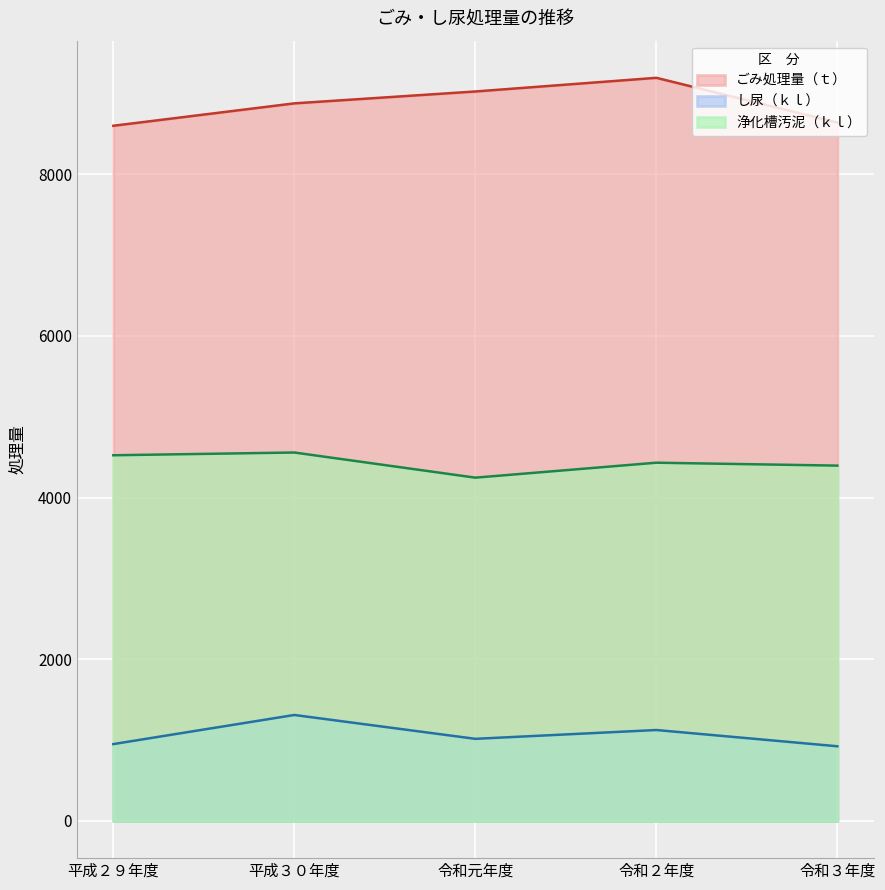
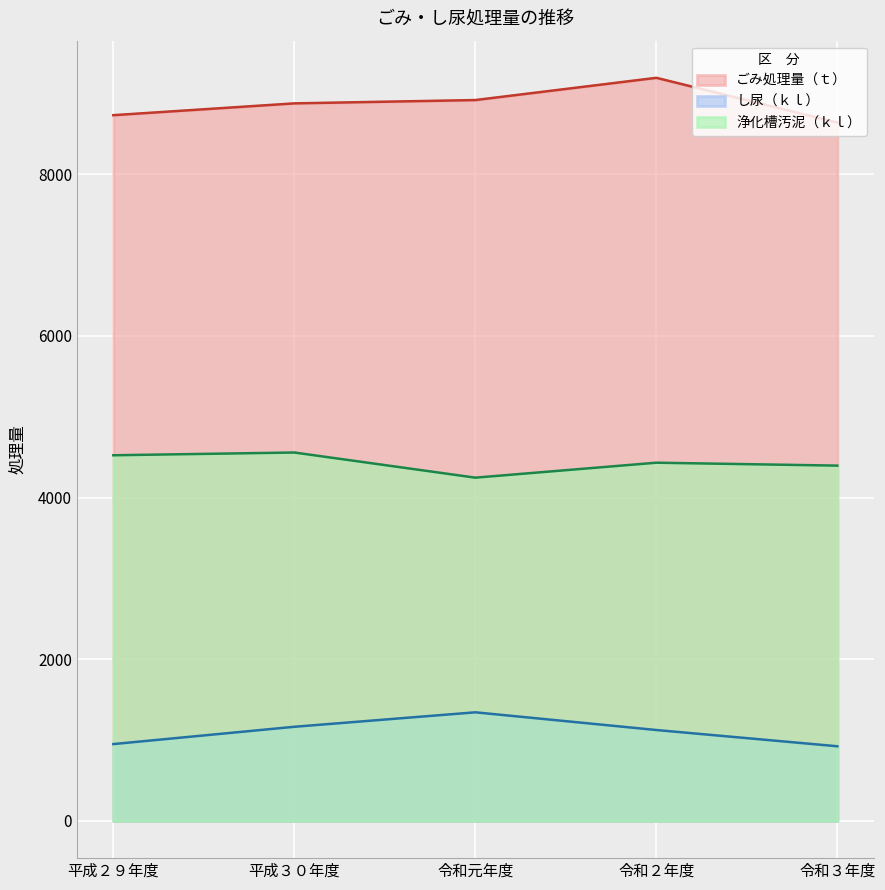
ごみ処理量（ｔ）, 平成２９年度: 8600 -> 8700
し尿（ｋｌ）, 平成３０年度: 1300 -> 1200
ごみ処理量（ｔ）, 令和元年度: 9000 -> 8900
し尿（ｋｌ）, 令和元年度: 1000 -> 1300
